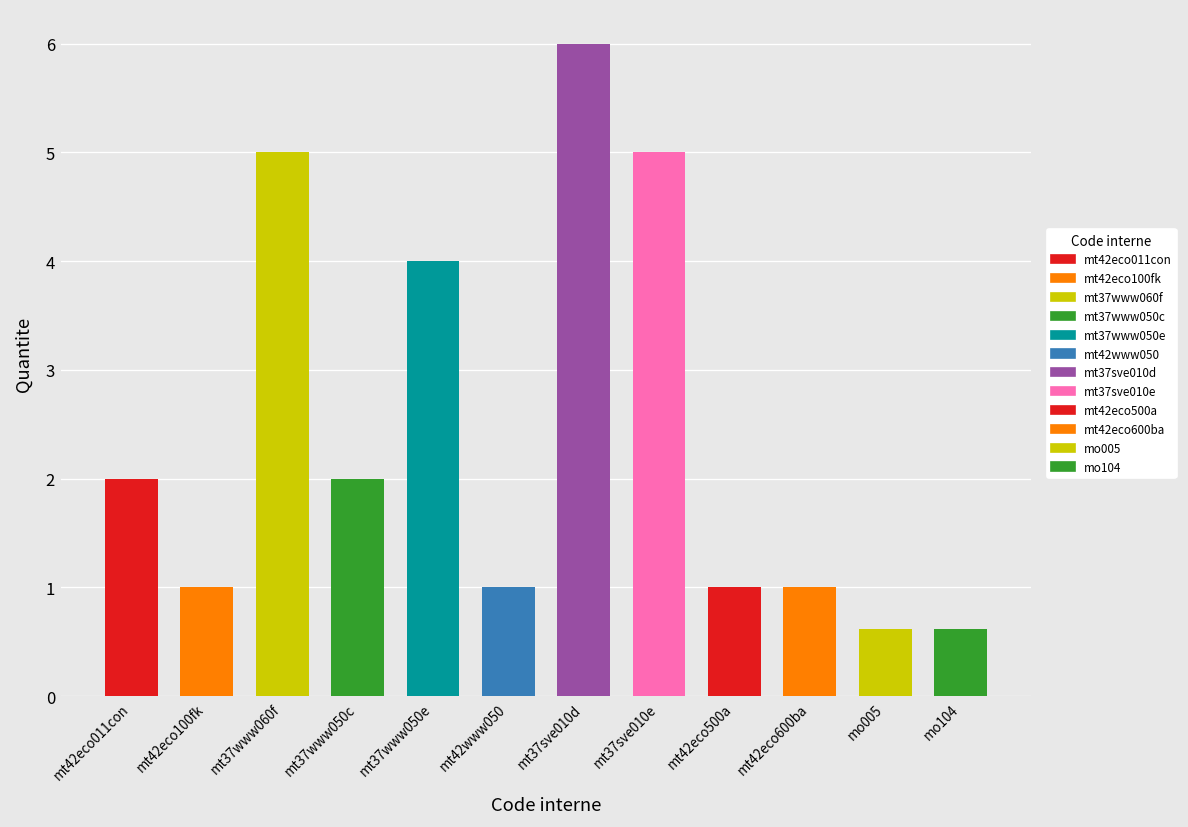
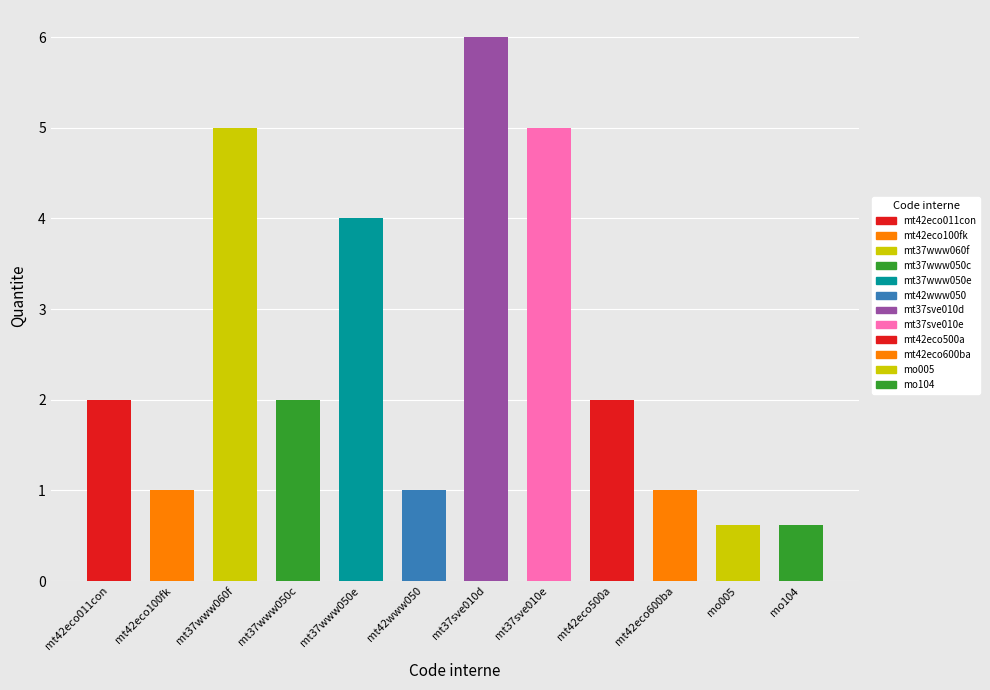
mt42eco500a: 1 -> 2
